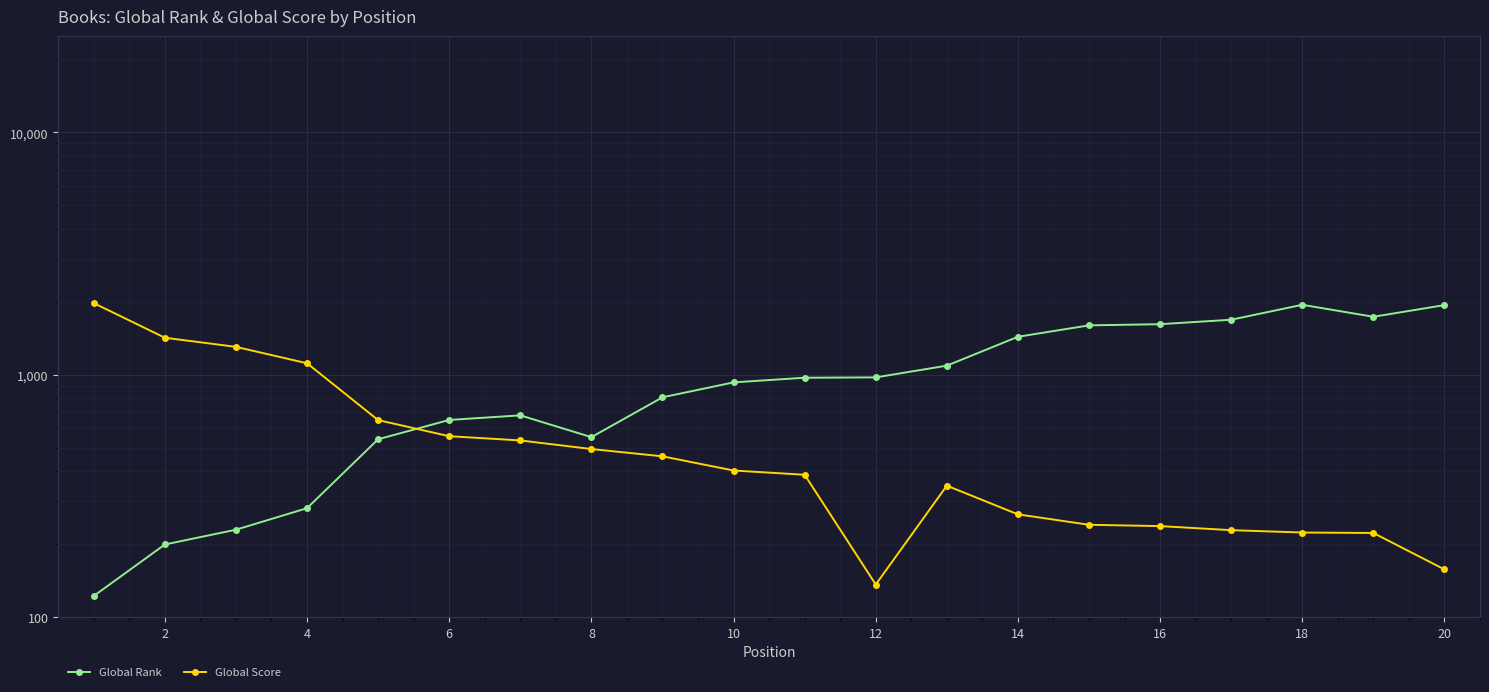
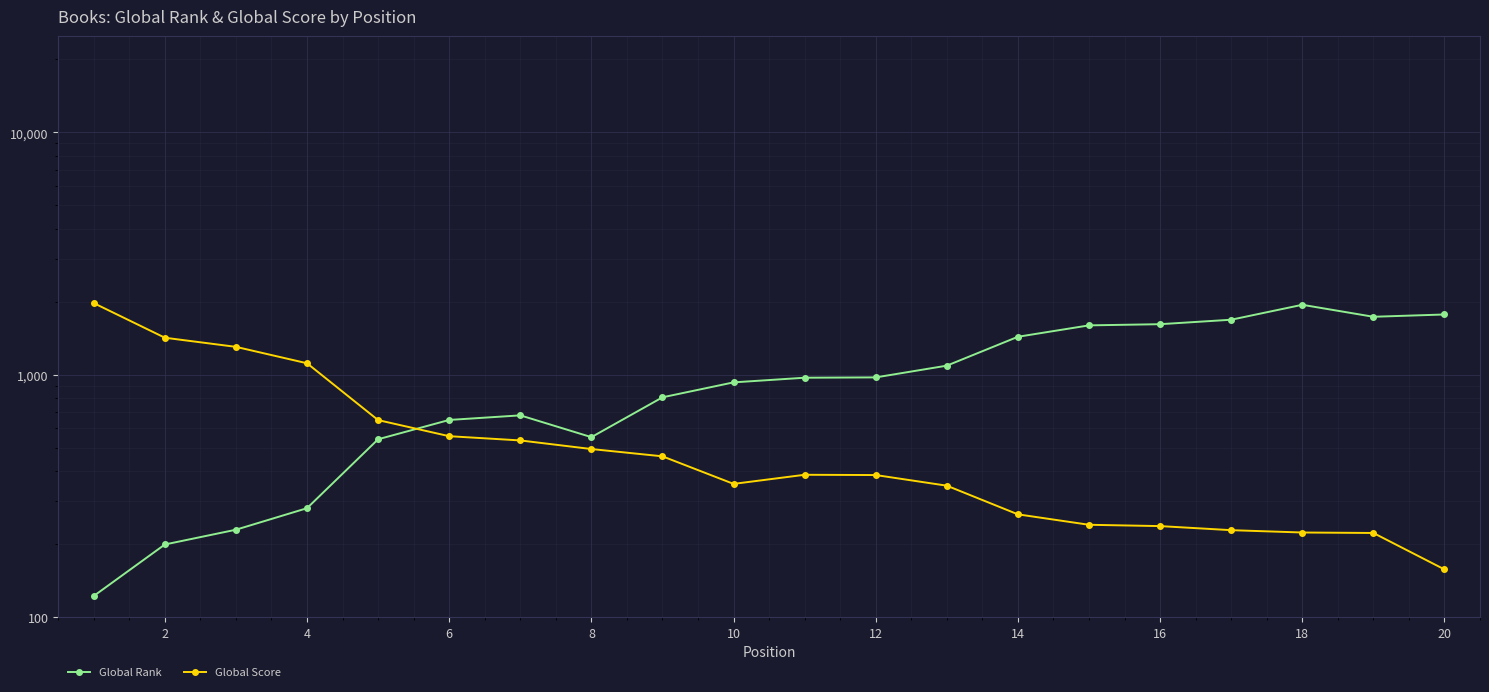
Global Score, 10: 400 -> 350
Global Score, 12: 140 -> 390
Global Rank, 20: 1,900 -> 1,800
